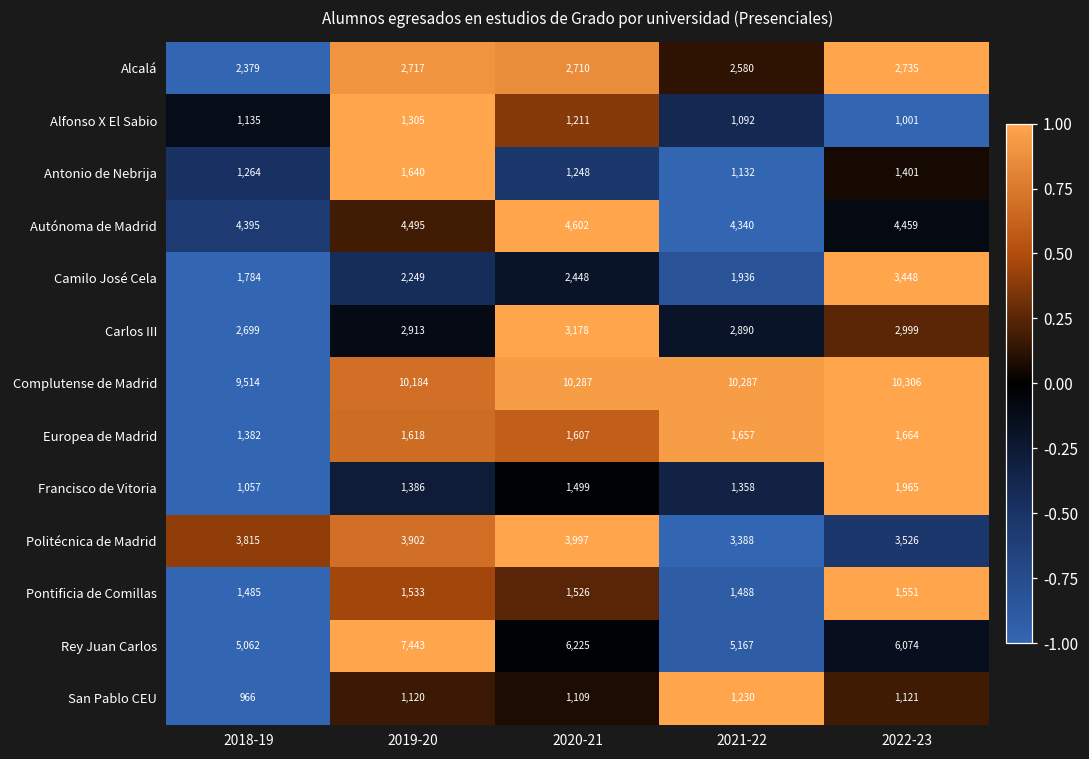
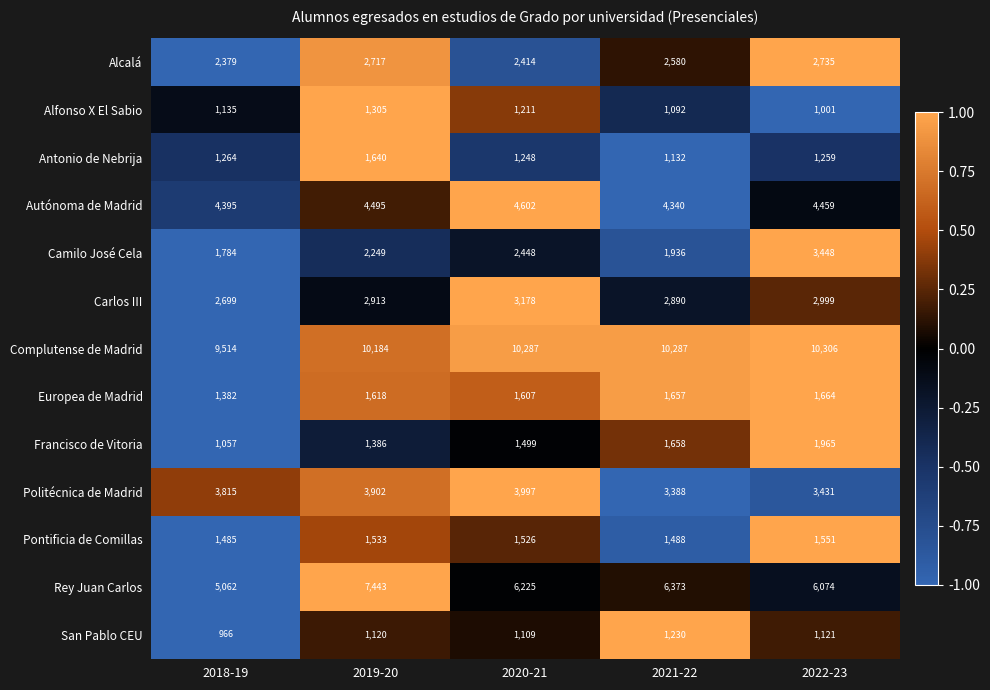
Alcalá, 2020-21: 2,710 -> 2,414
Antonio de Nebrija, 2022-23: 1,401 -> 1,259
Francisco de Vitoria, 2021-22: 1,358 -> 1,658
Politécnica de Madrid, 2022-23: 3,526 -> 3,431
Rey Juan Carlos, 2021-22: 5,167 -> 6,373
